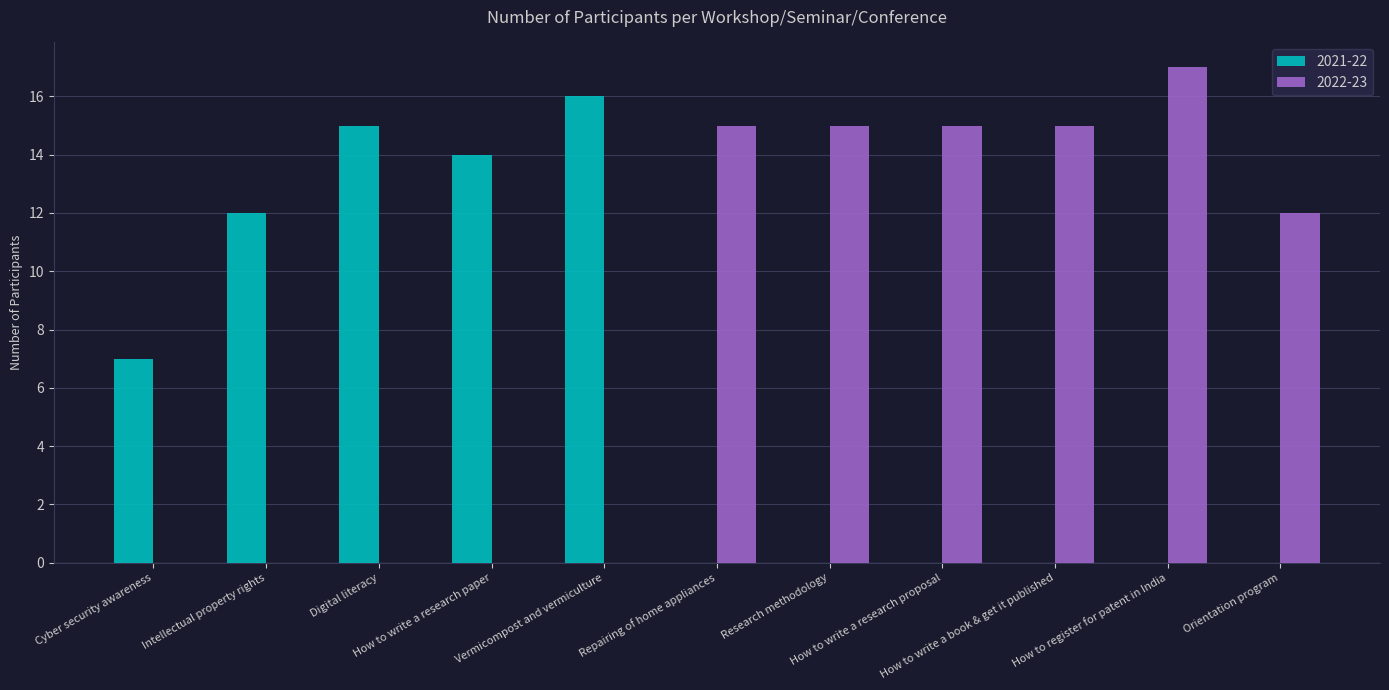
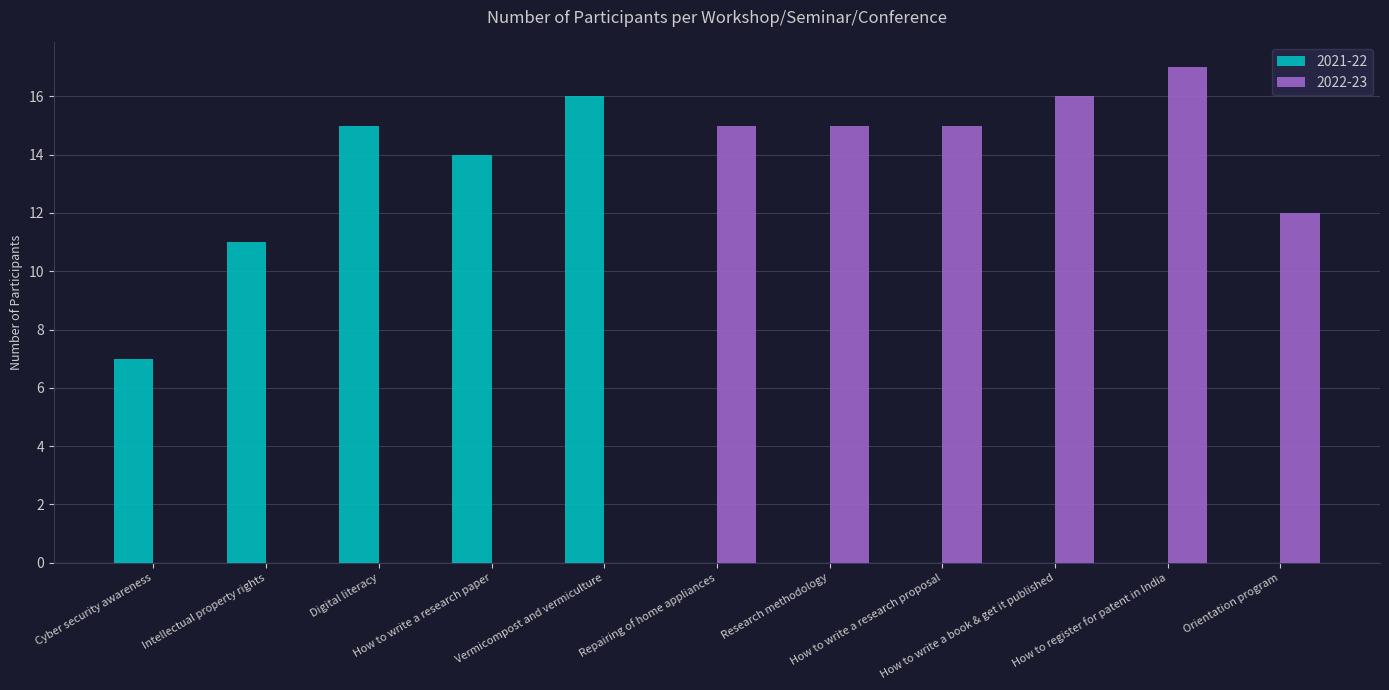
2021-22, Intellectual property rights: 12 -> 11
2022-23, How to write a book & get it published: 15 -> 16
